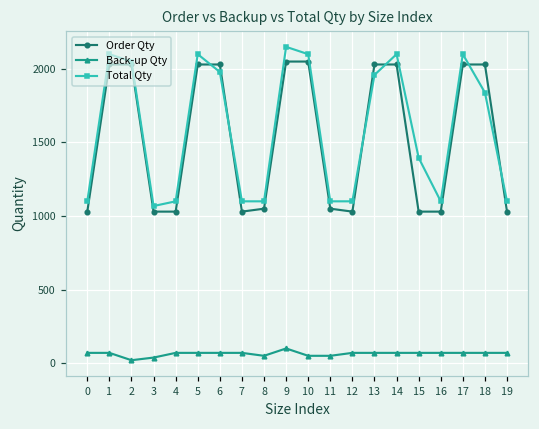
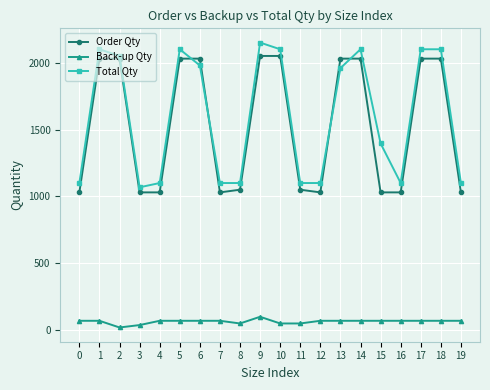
Total Qty, 18: 1840 -> 2100
